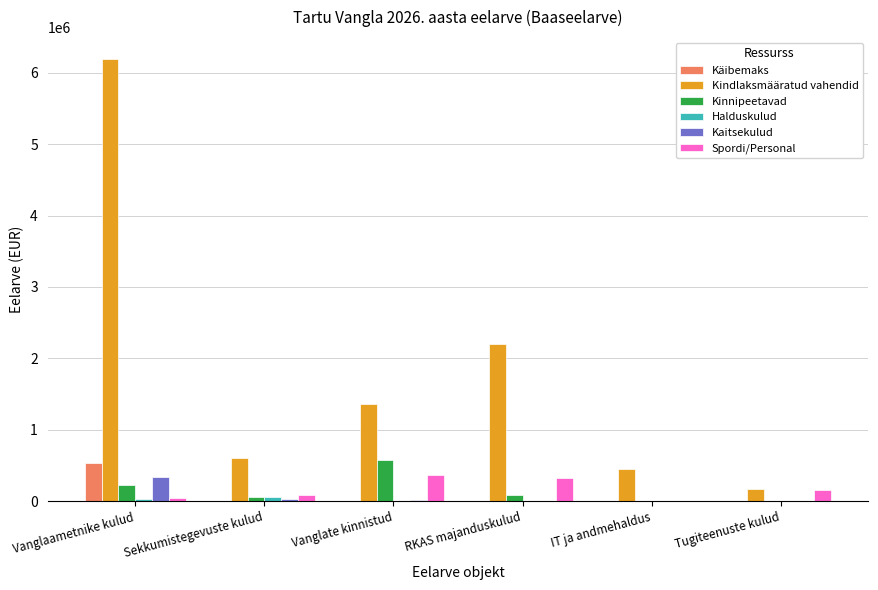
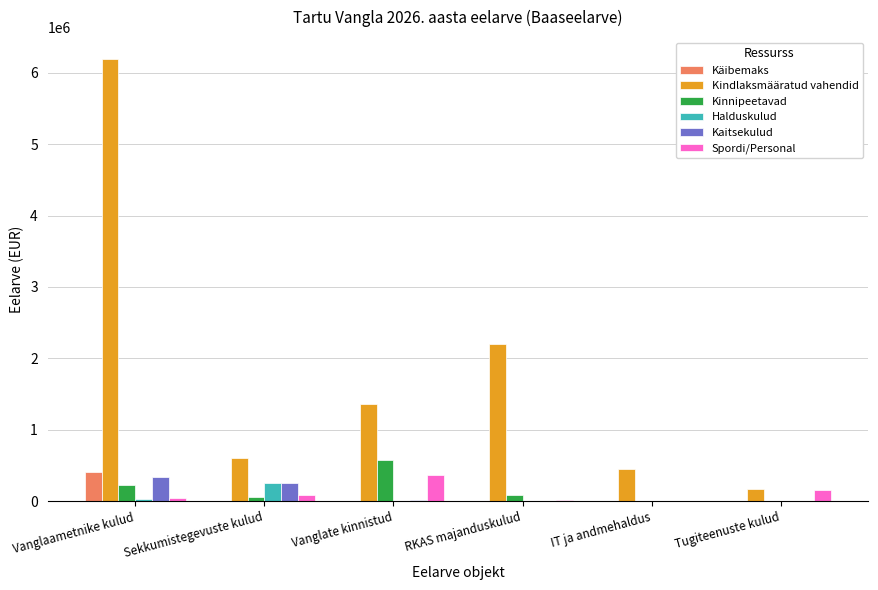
Käibemaks, Vanglaametnike kulud: 500000 -> 400000
Halduskulud, Sekkumistegevuste kulud: 100000 -> 300000
Kaitsekulud, Sekkumistegevuste kulud: 0 -> 300000
Spordi/Personal, RKAS majanduskulud: 300000 -> 0
